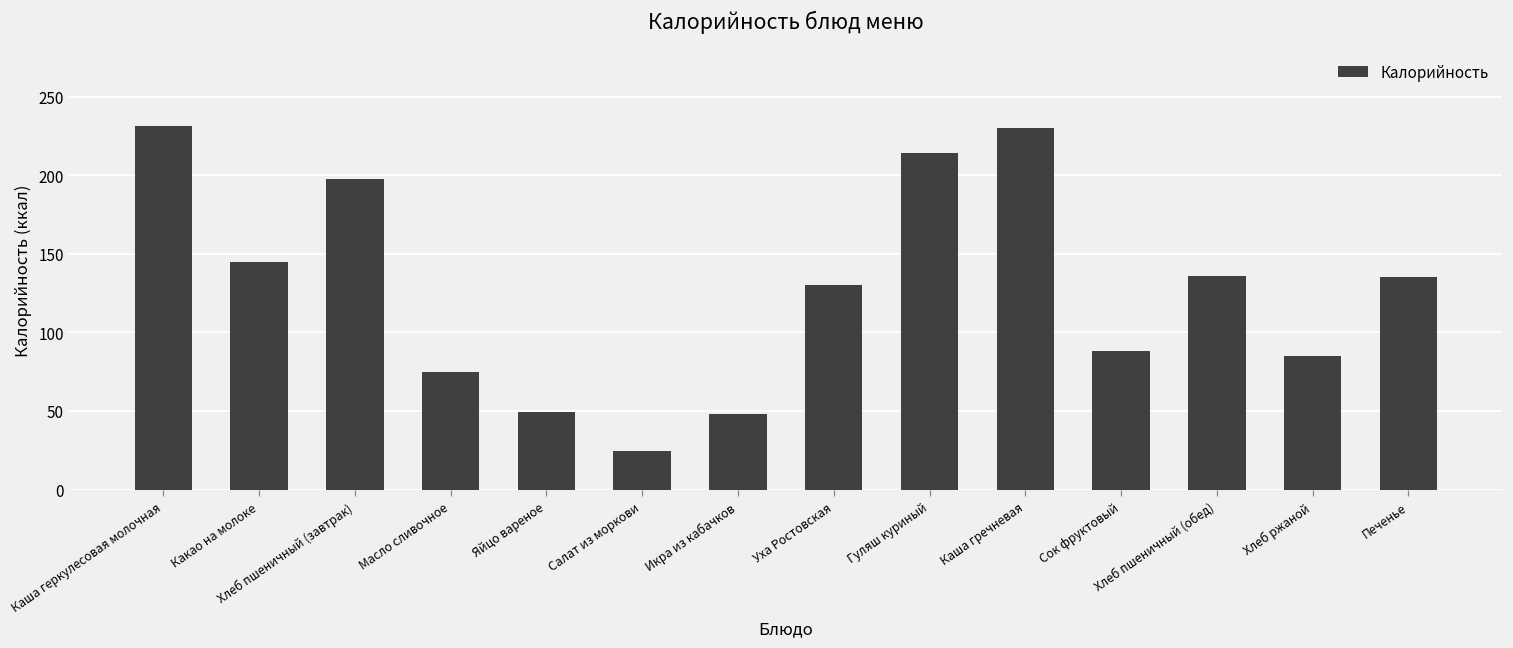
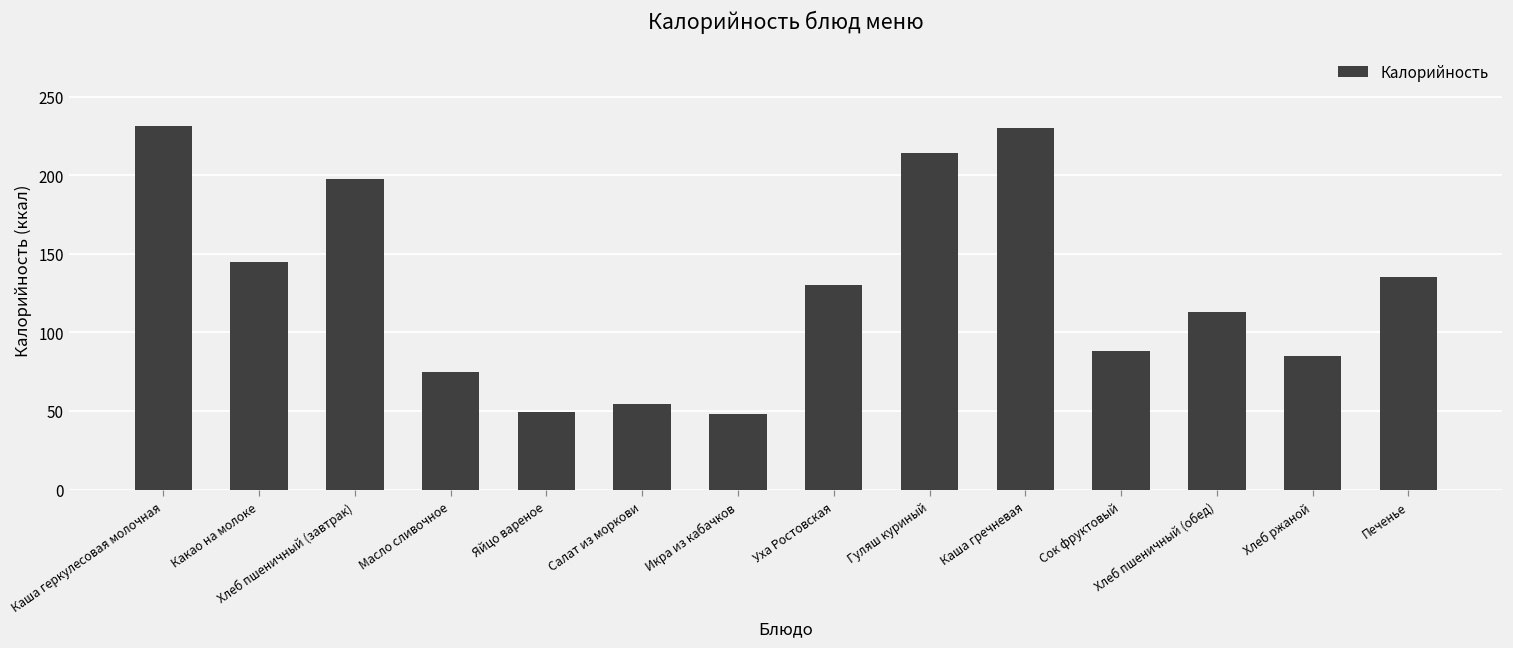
Салат из моркови: 24 -> 54
Хлеб пшеничный (обед): 136 -> 113
